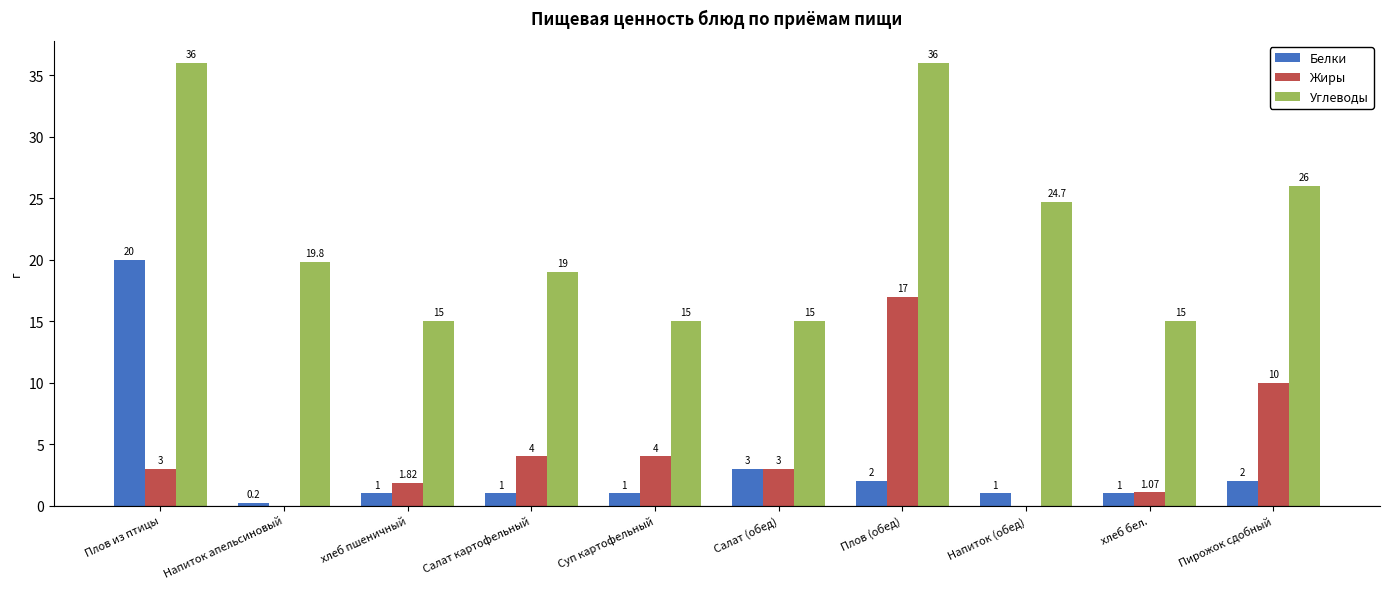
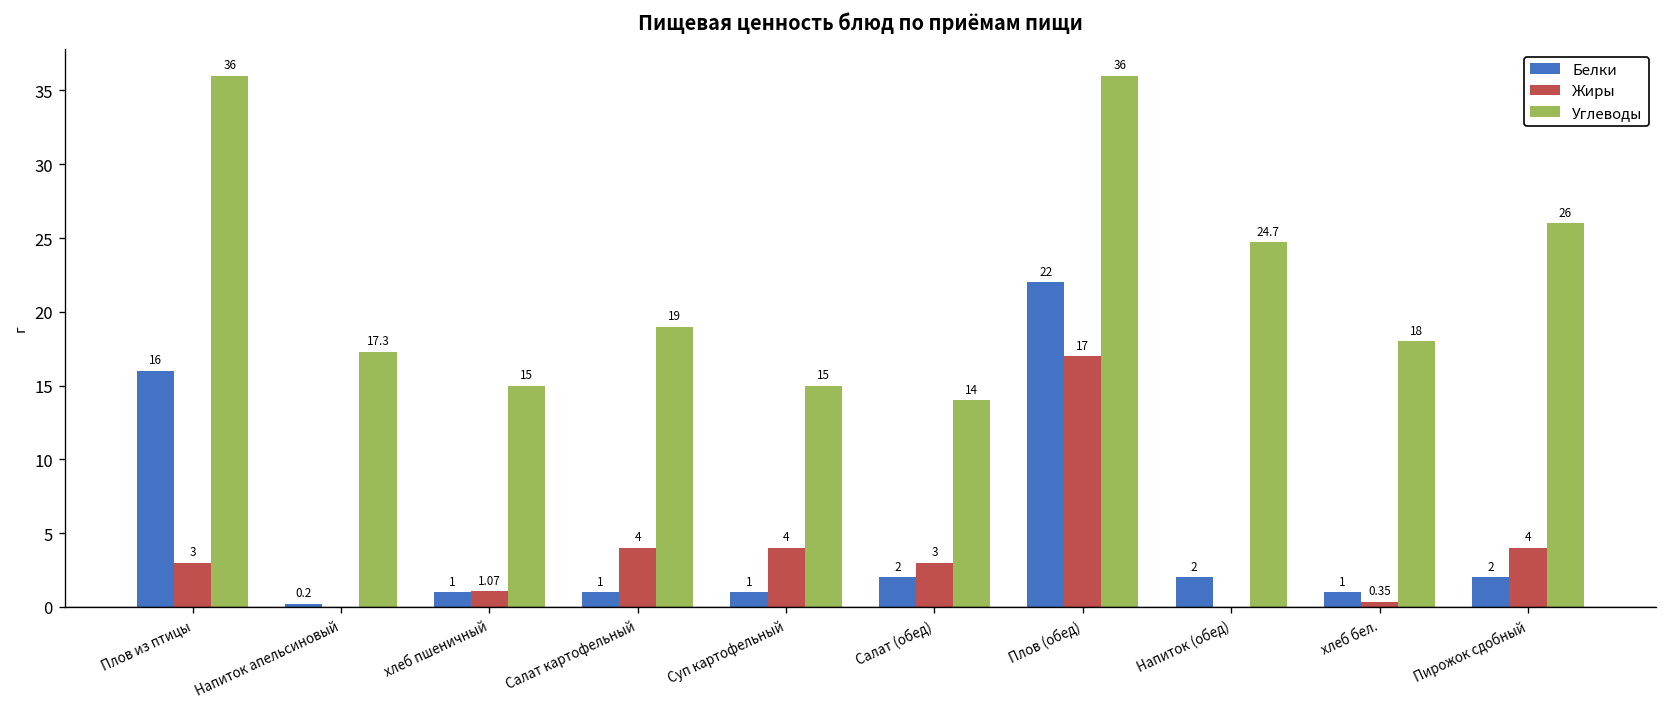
Белки, Плов из птицы: 20 -> 16
Углеводы, Напиток апельсиновый: 19.8 -> 17.3
Жиры, хлеб пшеничный: 1.82 -> 1.07
Белки, Салат (обед): 3 -> 2
Углеводы, Салат (обед): 15 -> 14
Белки, Плов (обед): 2 -> 22
Белки, Напиток (обед): 1 -> 2
Жиры, хлеб бел.: 1.07 -> 0.35
Углеводы, хлеб бел.: 15 -> 18
Жиры, Пирожок сдобный: 10 -> 4
